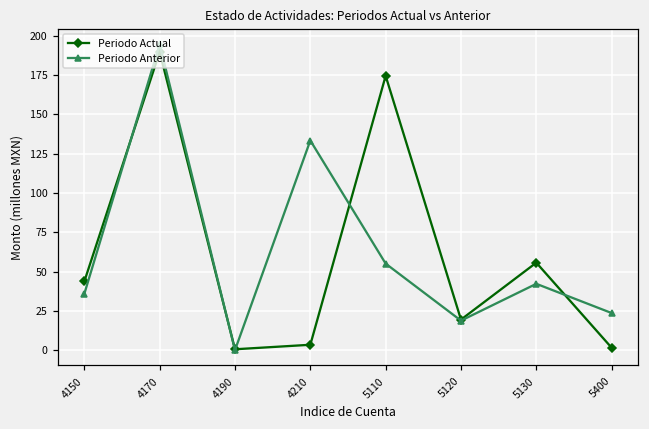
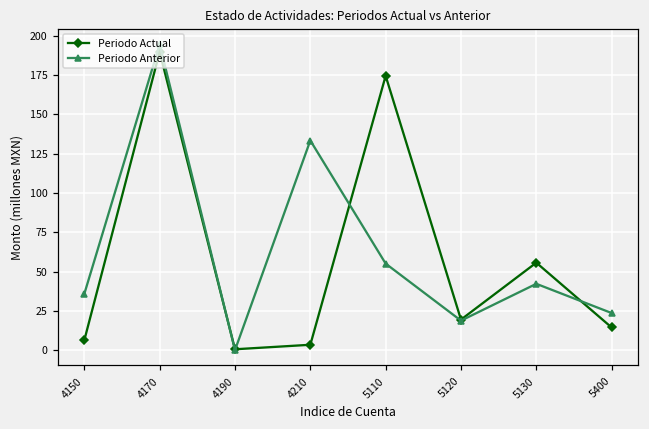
Periodo Actual, 4150: 44 -> 6
Periodo Actual, 5400: 2 -> 15
